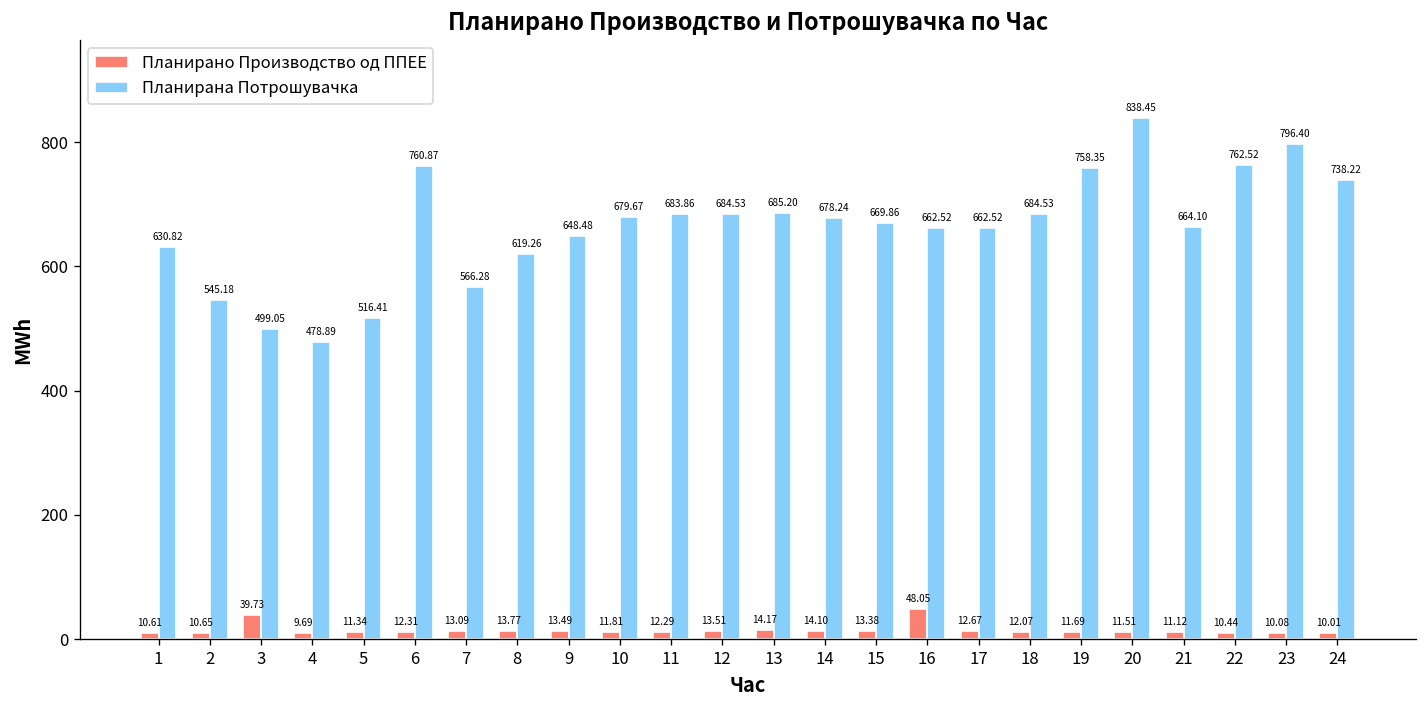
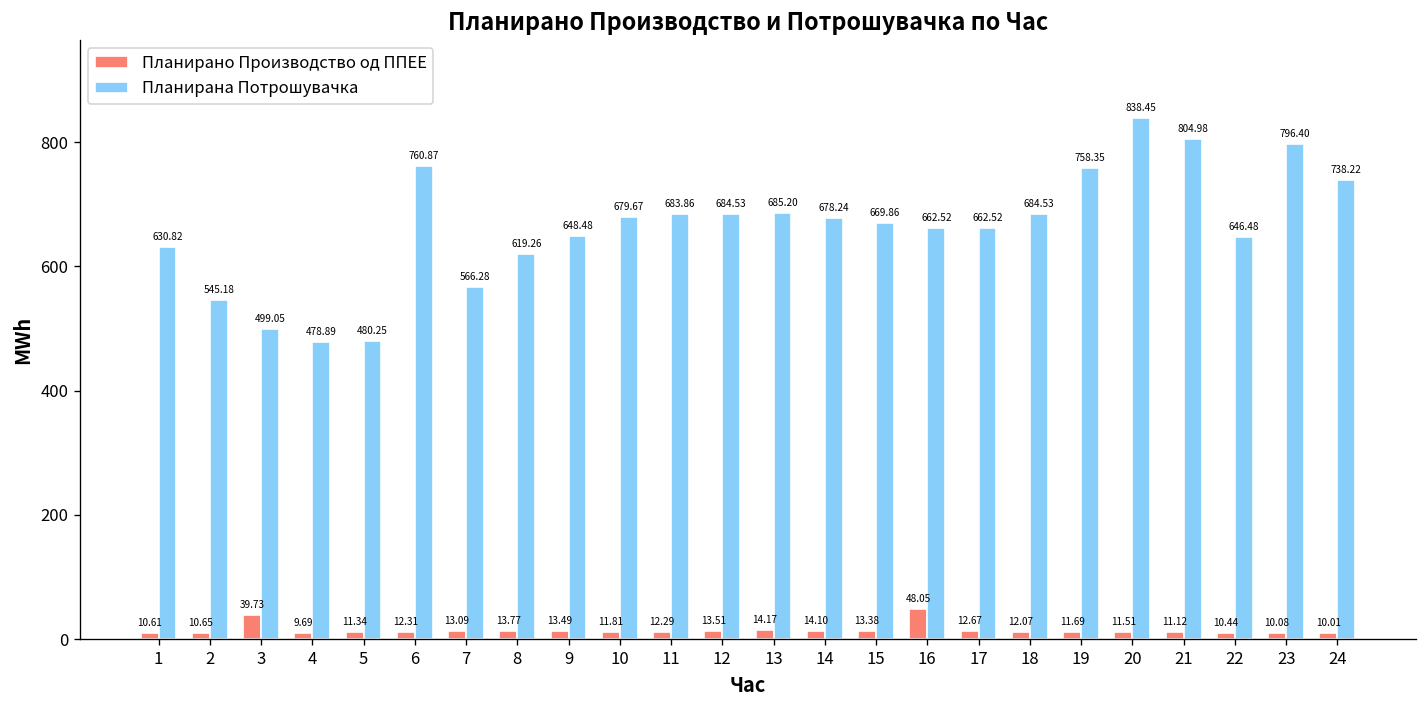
Планирана Потрошувачка, 5: 516.41 -> 480.25
Планирана Потрошувачка, 21: 664.10 -> 804.98
Планирана Потрошувачка, 22: 762.52 -> 646.48
